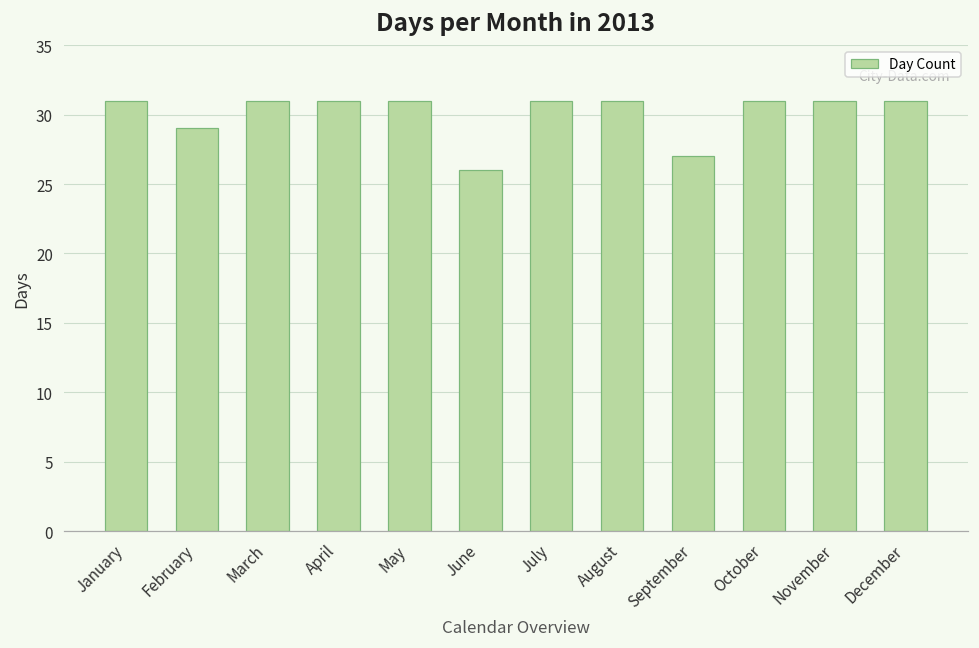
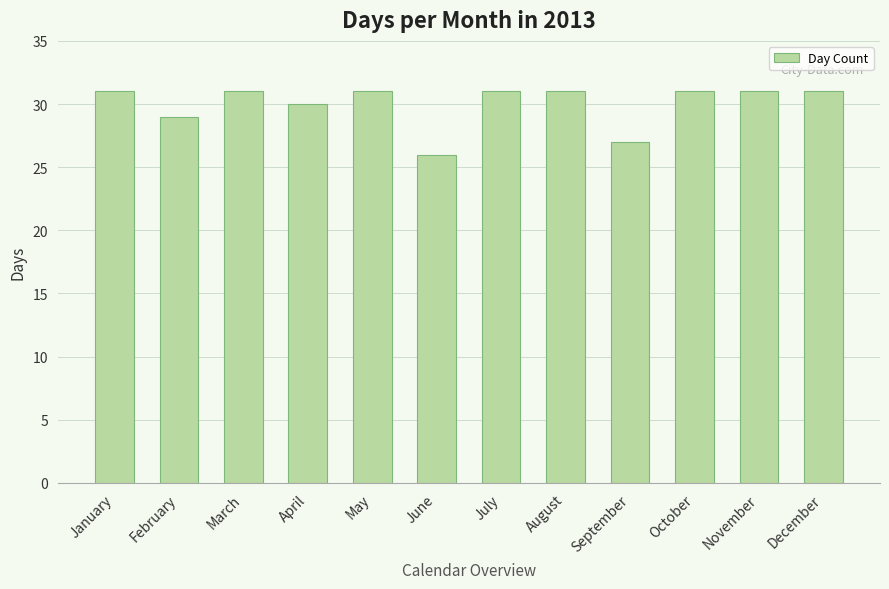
April: 31 -> 30
